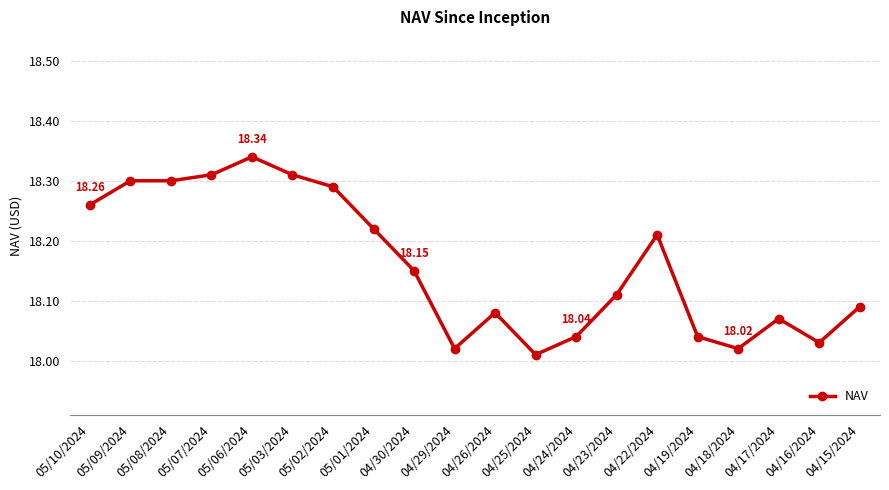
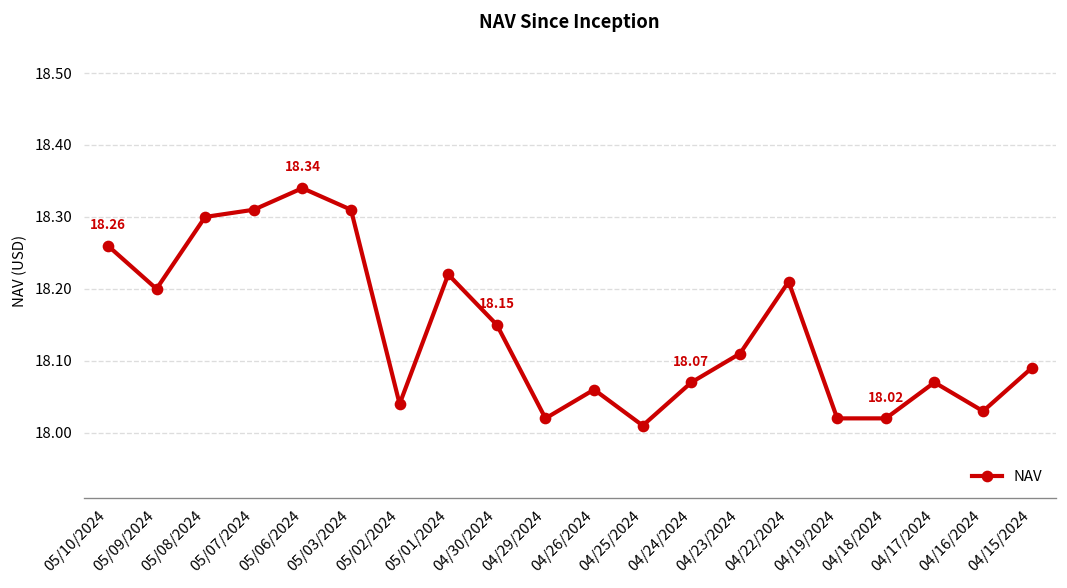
05/09/2024: 18.3 -> 18.2
05/02/2024: 18.29 -> 18.04
04/26/2024: 18.08 -> 18.06
04/24/2024: 18.04 -> 18.07
04/19/2024: 18.04 -> 18.02
